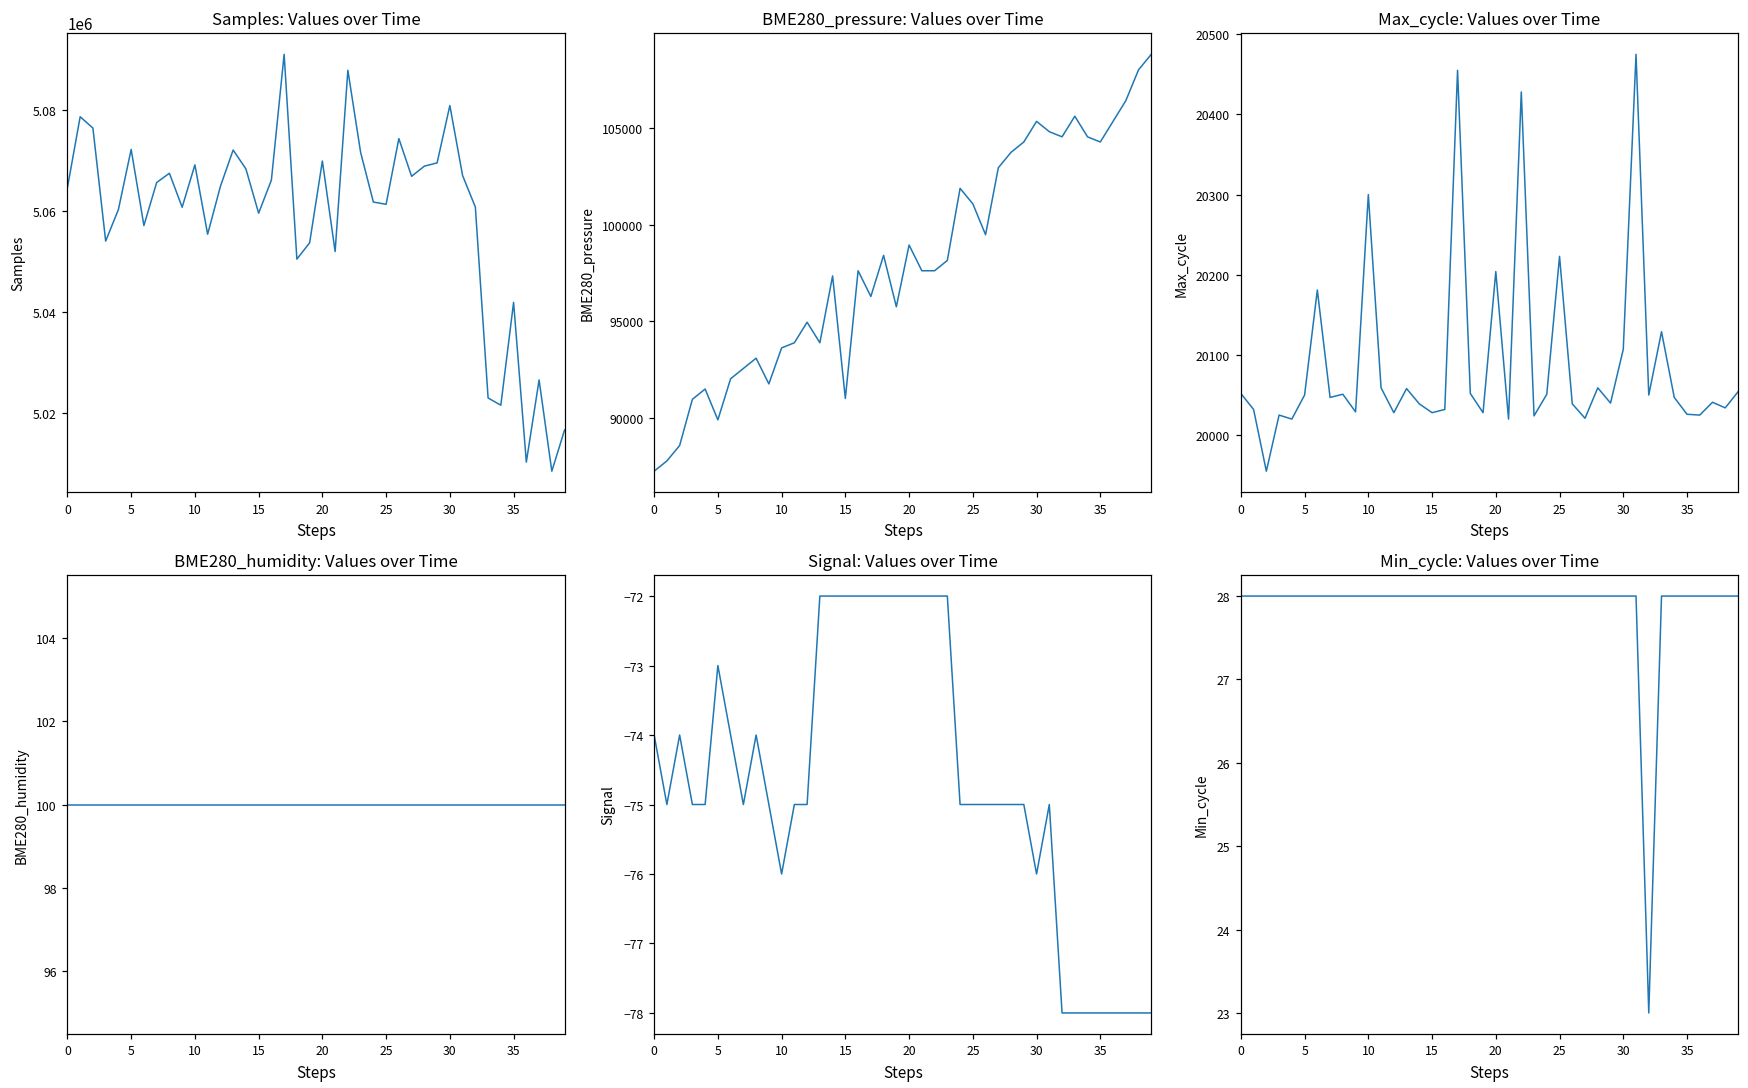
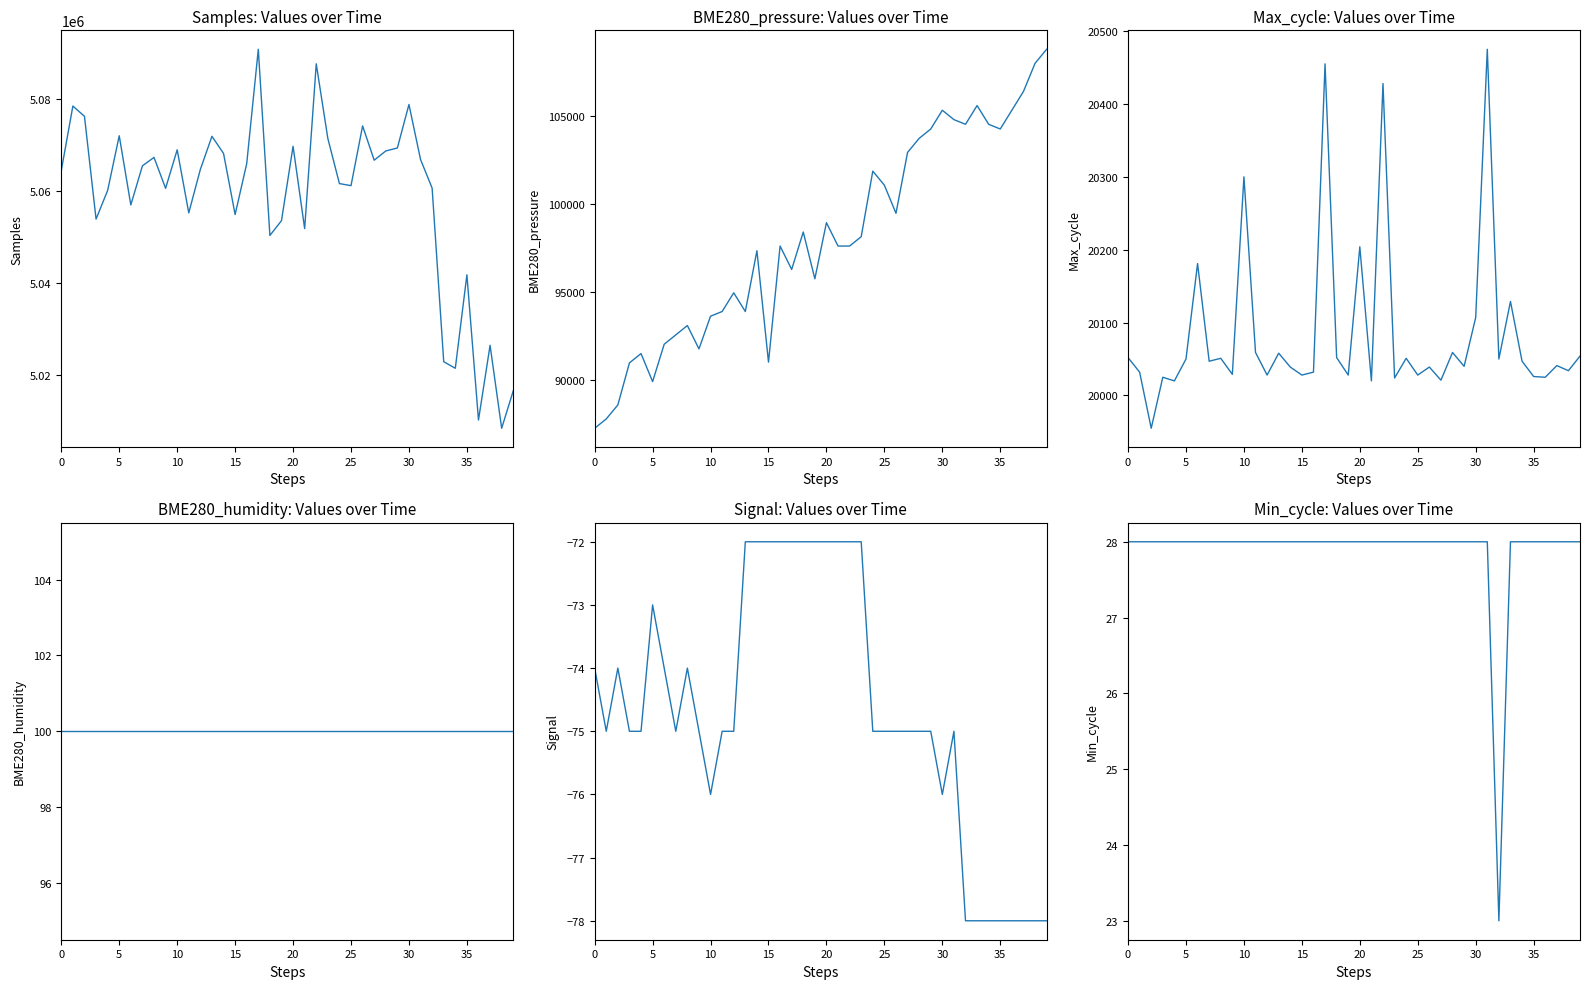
Samples: Values over Time, 15: 5059000 -> 5055000
Samples: Values over Time, 30: 5081000 -> 5079000
Max_cycle: Values over Time, 25: 20220 -> 20030
